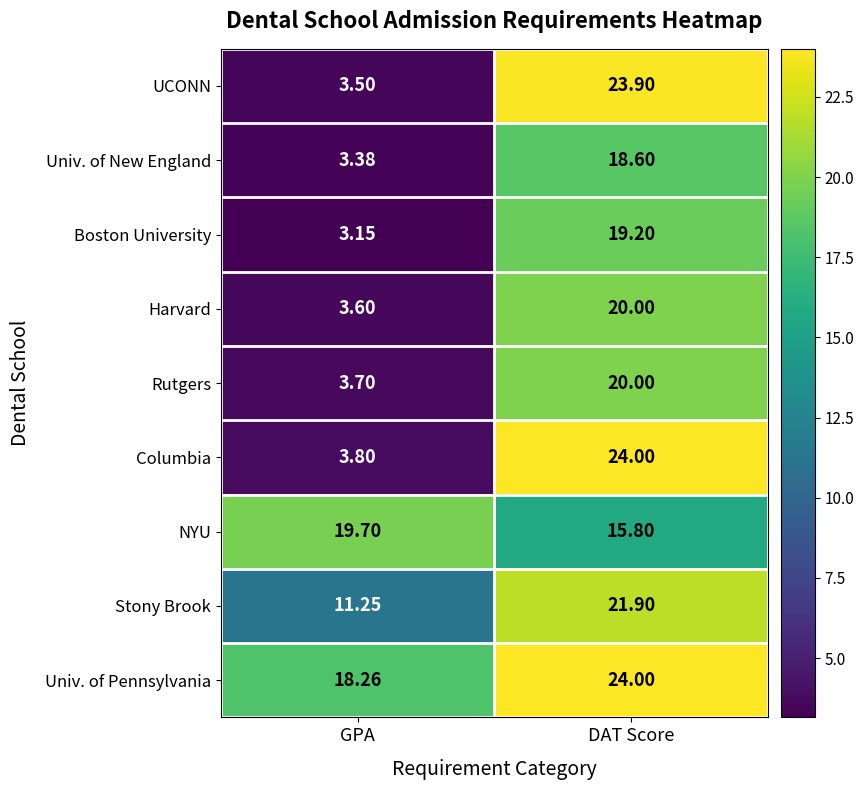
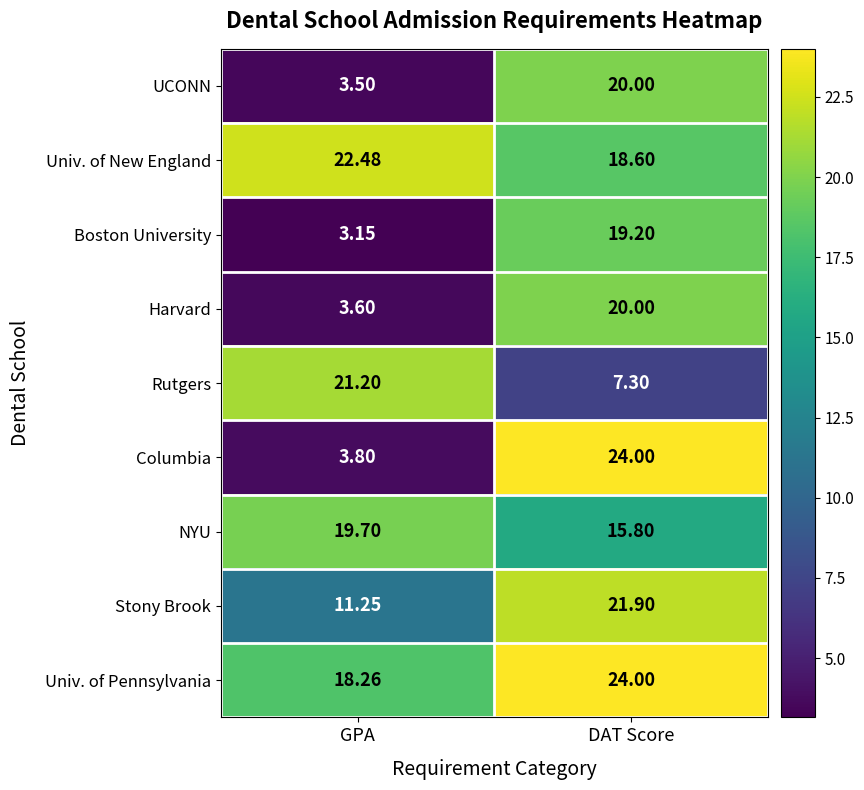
UCONN, DAT Score: 23.90 -> 20.00
Univ. of New England, GPA: 3.38 -> 22.48
Rutgers, GPA: 3.70 -> 21.20
Rutgers, DAT Score: 20.00 -> 7.30
